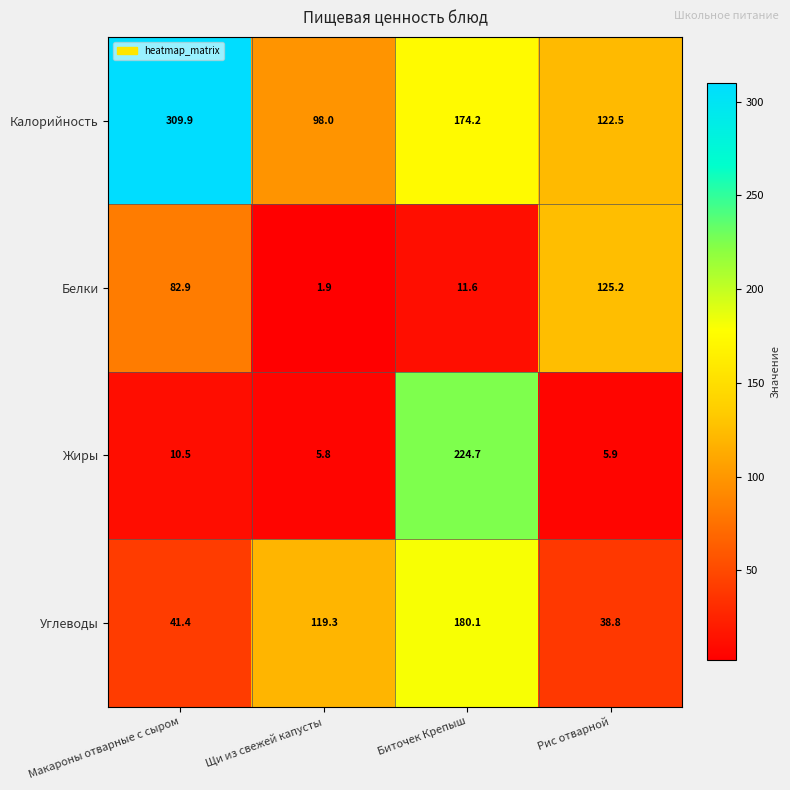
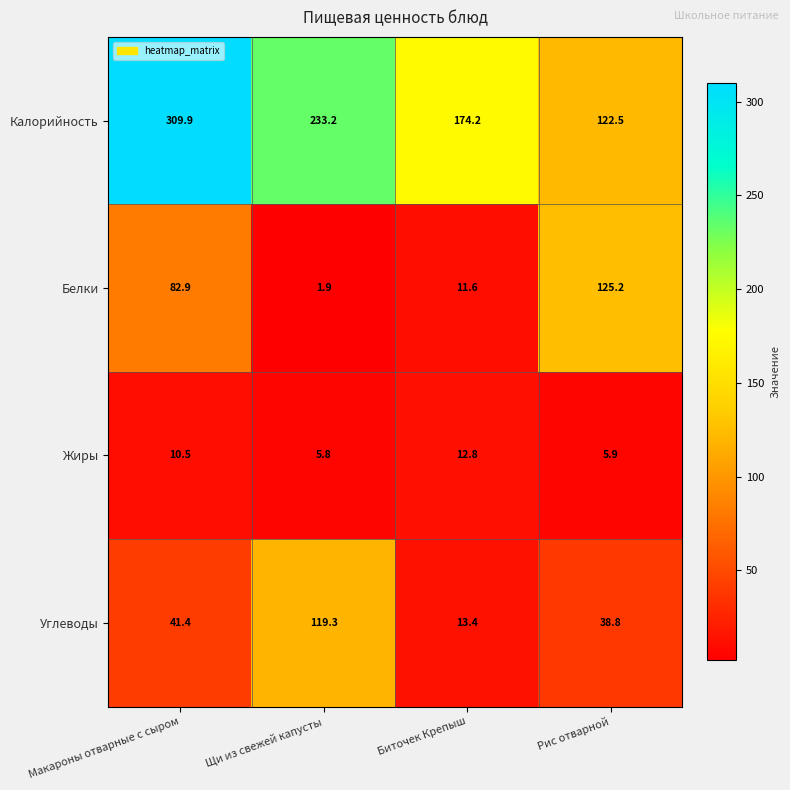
Калорийность, Щи из свежей капусты: 98.0 -> 233.2
Жиры, Биточек Крепыш: 224.7 -> 12.8
Углеводы, Биточек Крепыш: 180.1 -> 13.4
